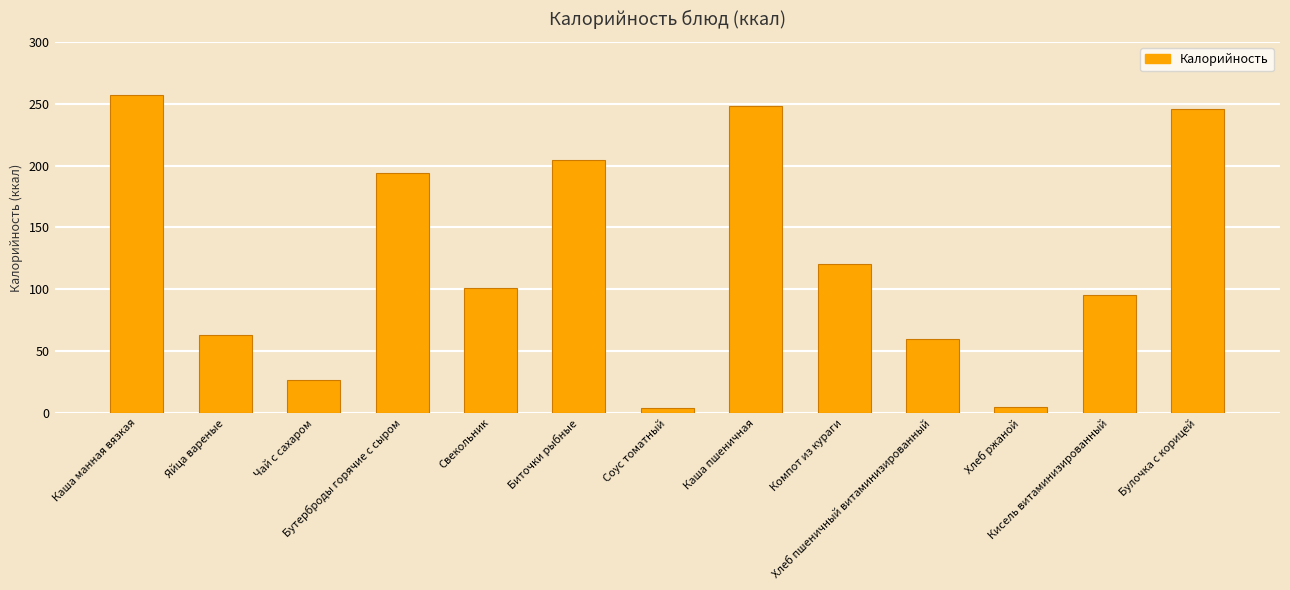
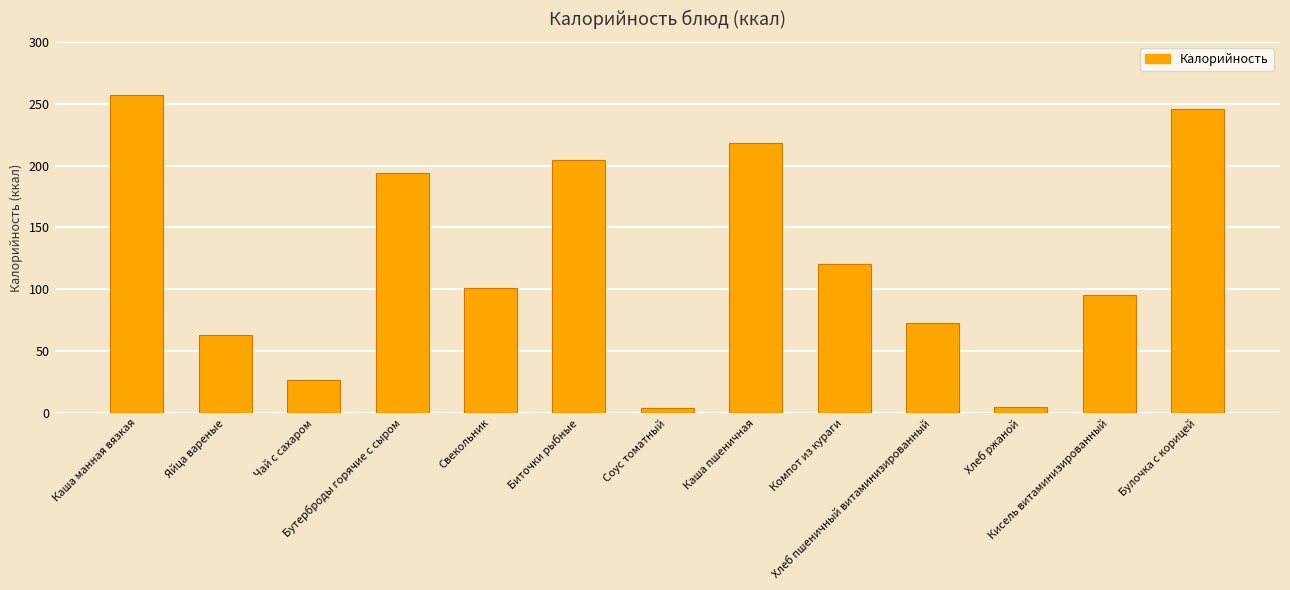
Каша пшеничная: 248 -> 219
Хлеб пшеничный витаминизированный: 60 -> 73
